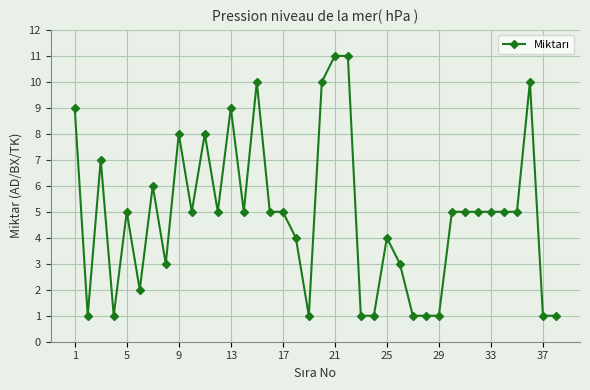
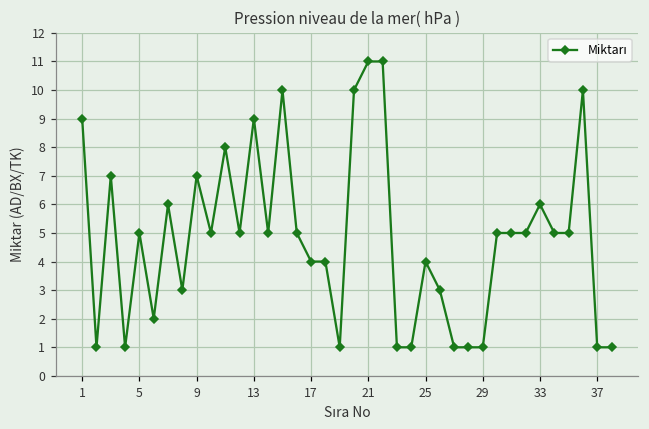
9: 8 -> 7
17: 5 -> 4
33: 5 -> 6
